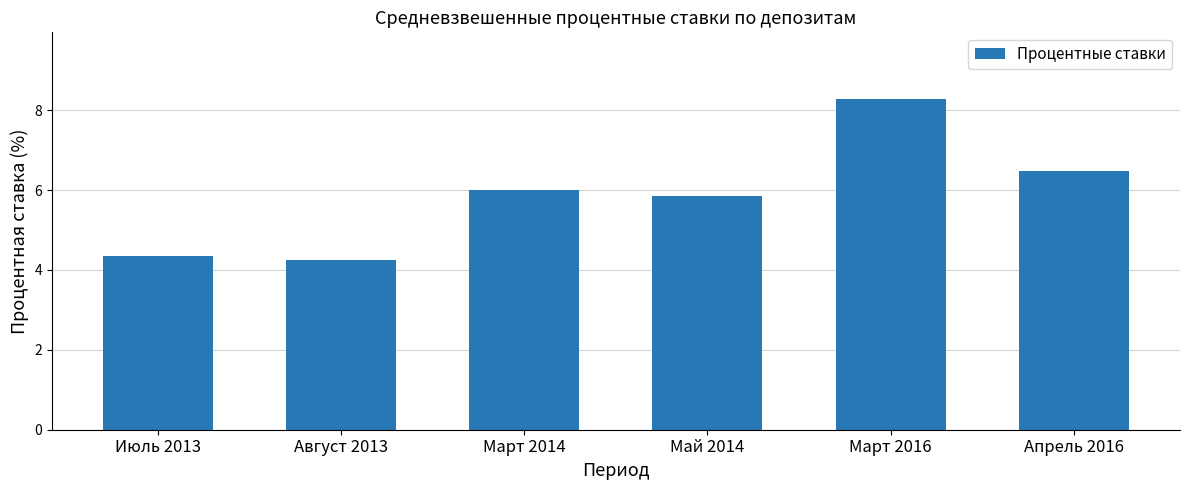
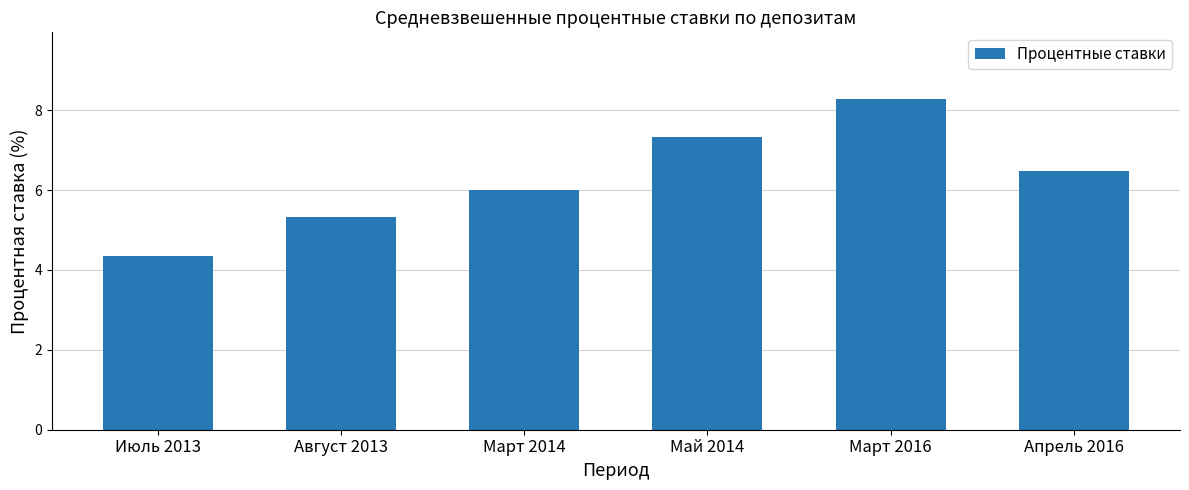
Август 2013: 4.2 -> 5.3
Май 2014: 5.9 -> 7.3
